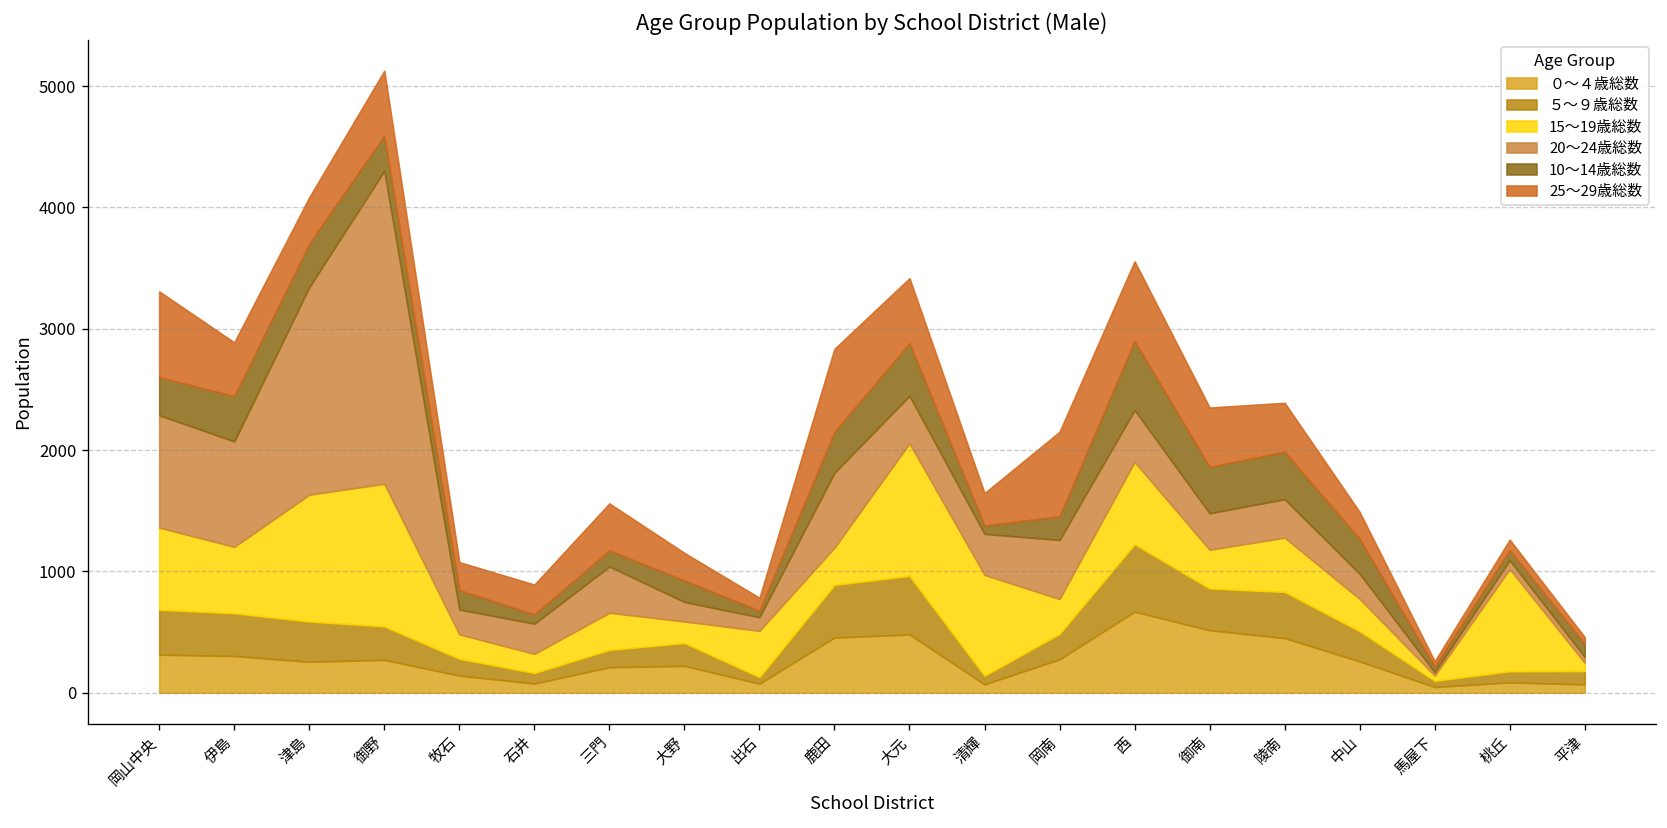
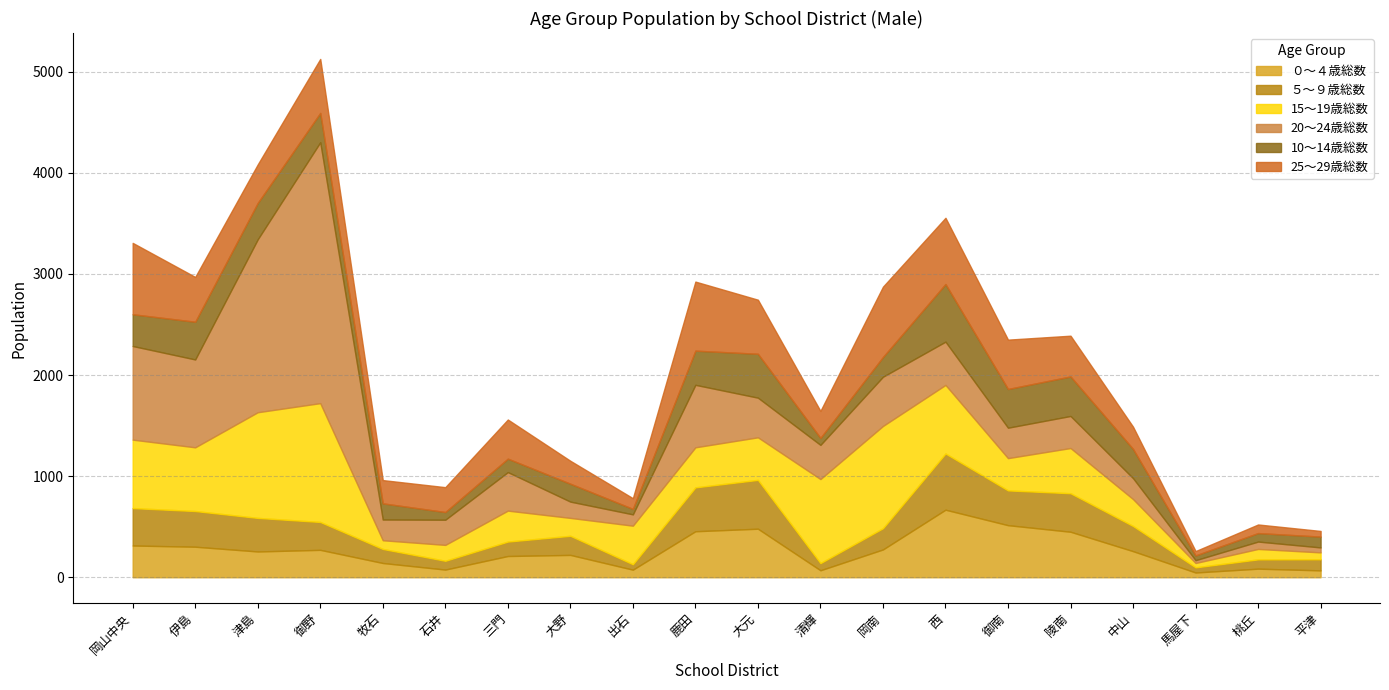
15～19歳総数, 伊島: 550 -> 630
15～19歳総数, 牧石: 200 -> 90
15～19歳総数, 鹿田: 310 -> 400
15～19歳総数, 大元: 1090 -> 420
15～19歳総数, 岡南: 290 -> 1010
15～19歳総数, 桃丘: 840 -> 100
